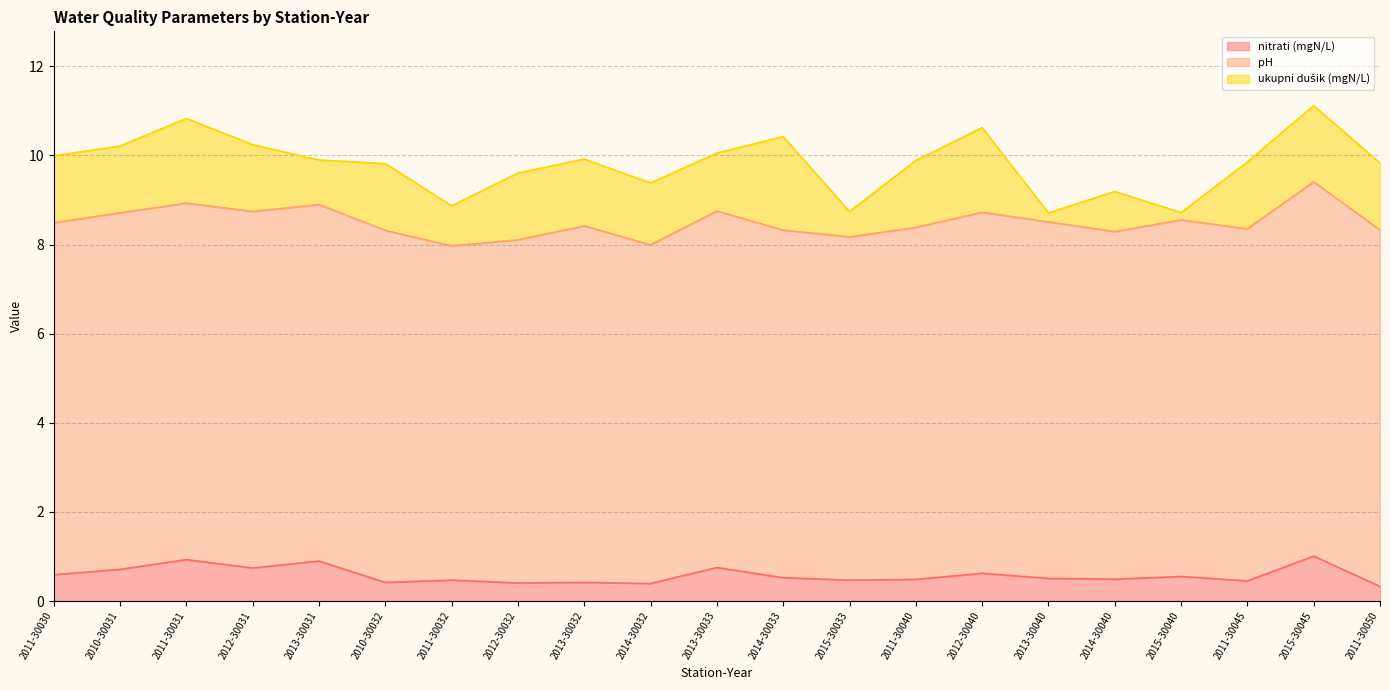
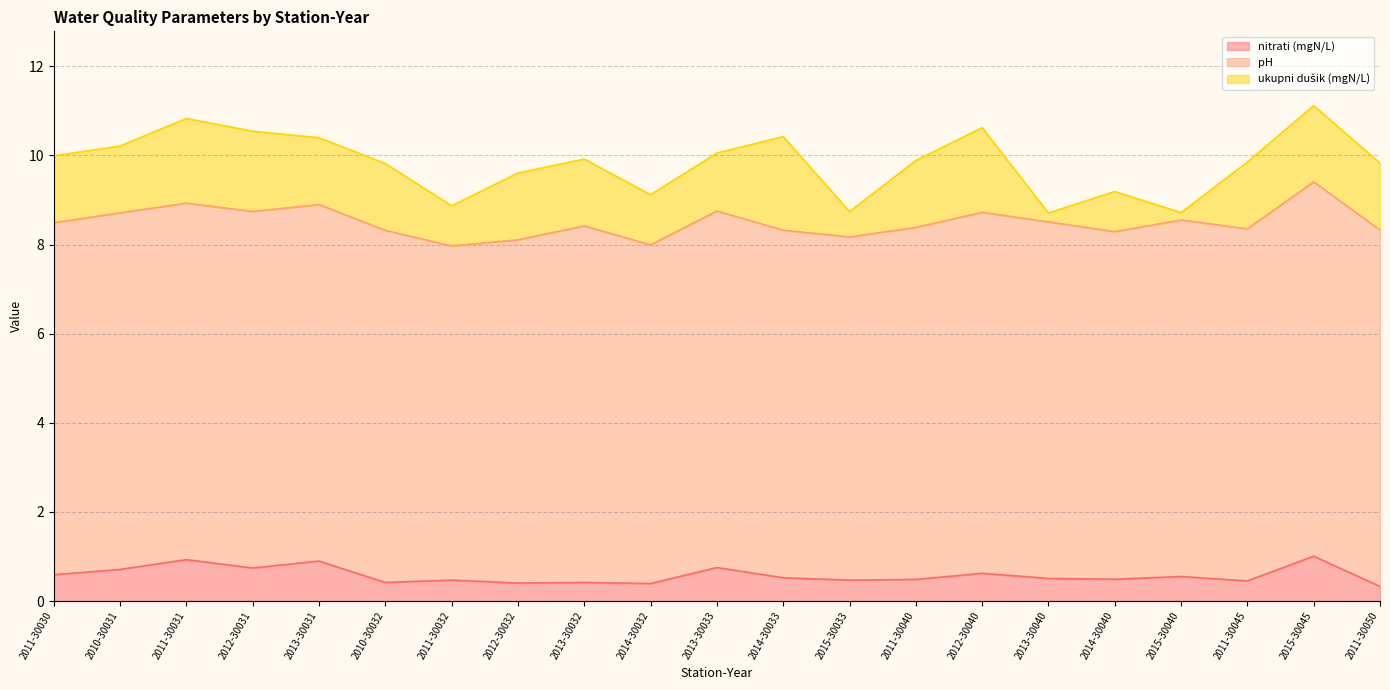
ukupni dušik (mgN/L), 2012-30031: 1.5 -> 1.8
ukupni dušik (mgN/L), 2013-30031: 1.0 -> 1.5
ukupni dušik (mgN/L), 2014-30032: 1.4 -> 1.1
